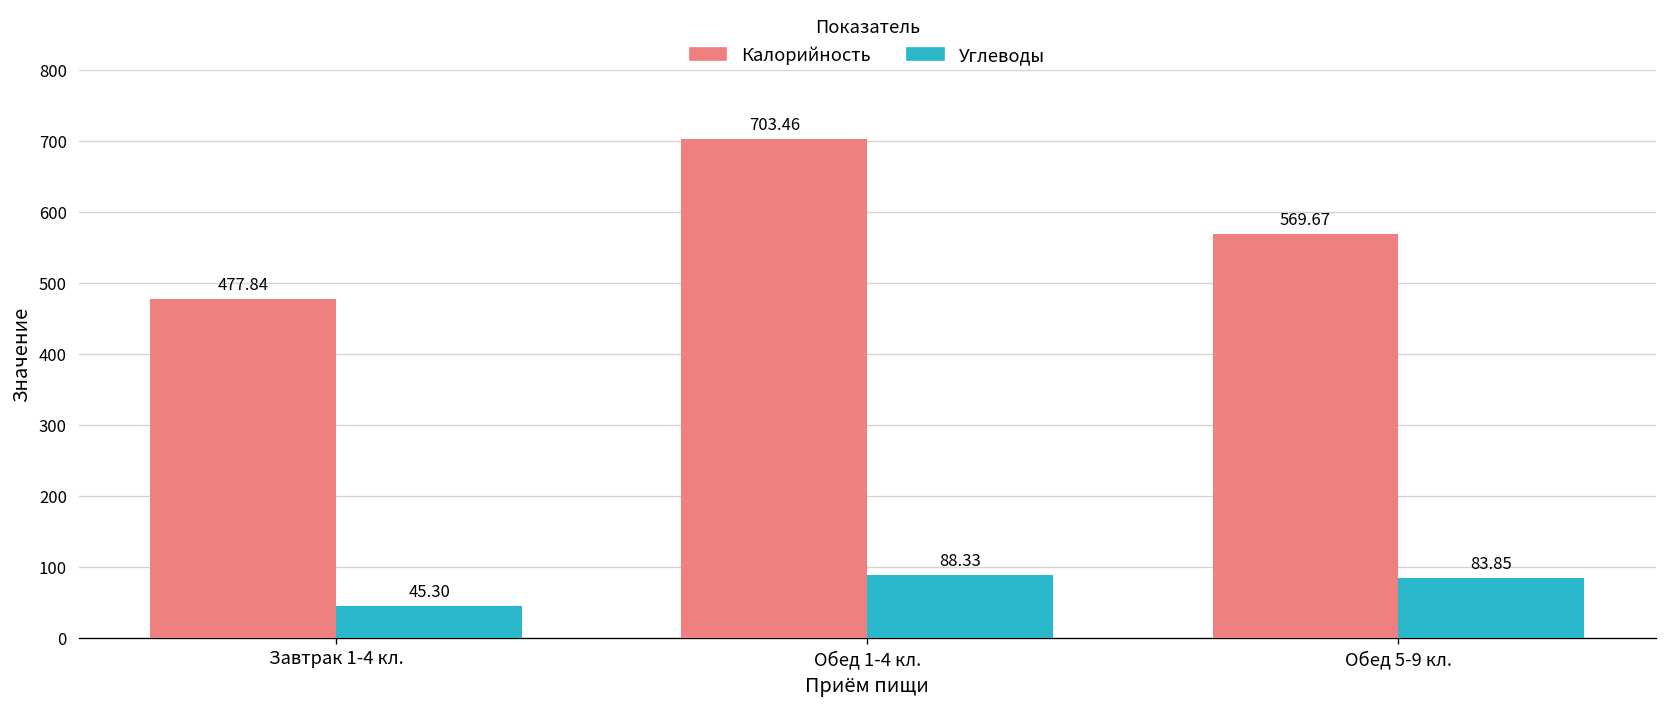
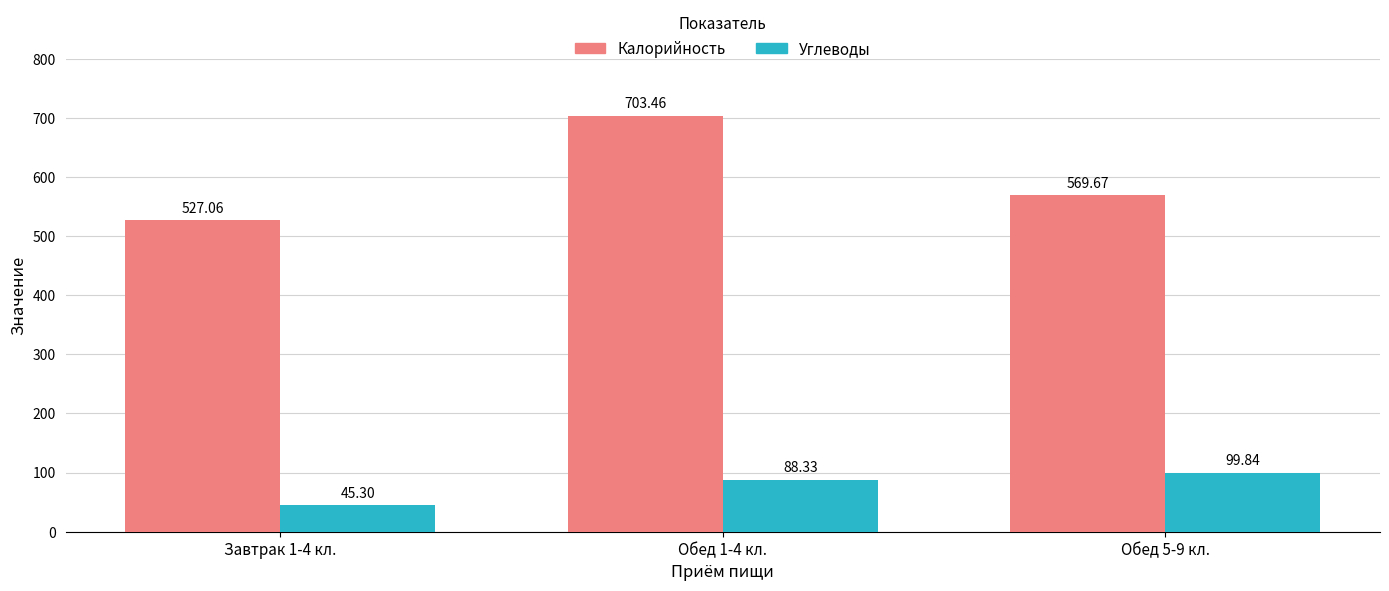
Калорийность, Завтрак 1-4 кл.: 477.84 -> 527.06
Углеводы, Обед 5-9 кл.: 83.85 -> 99.84
